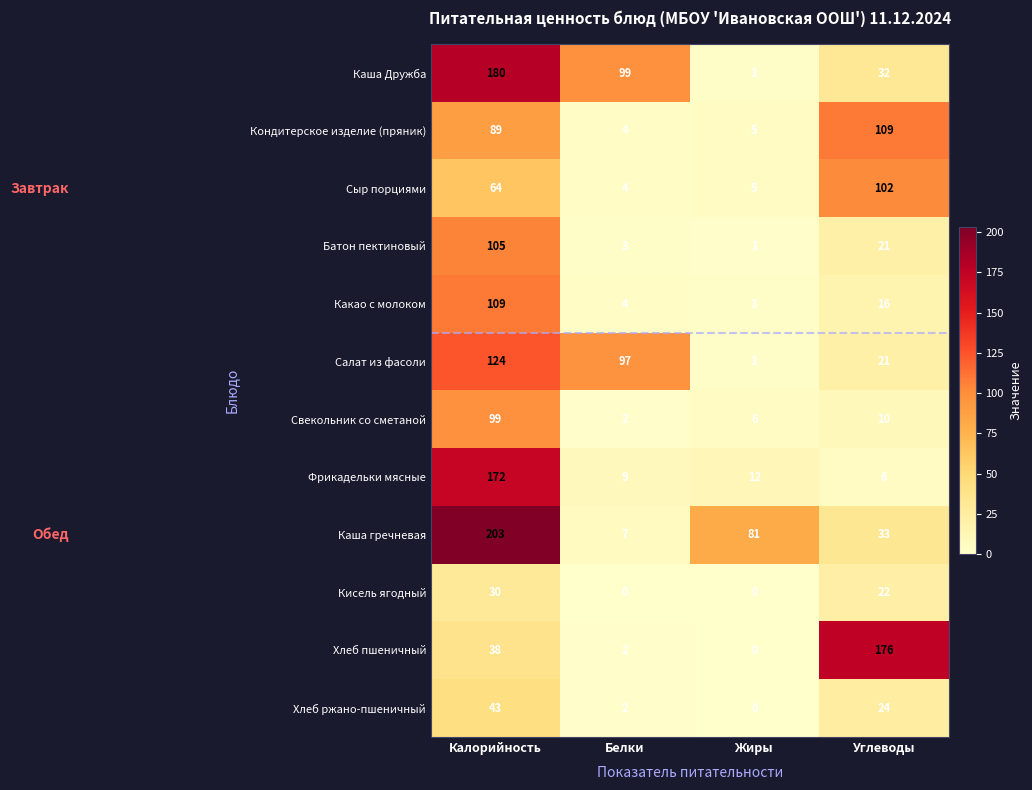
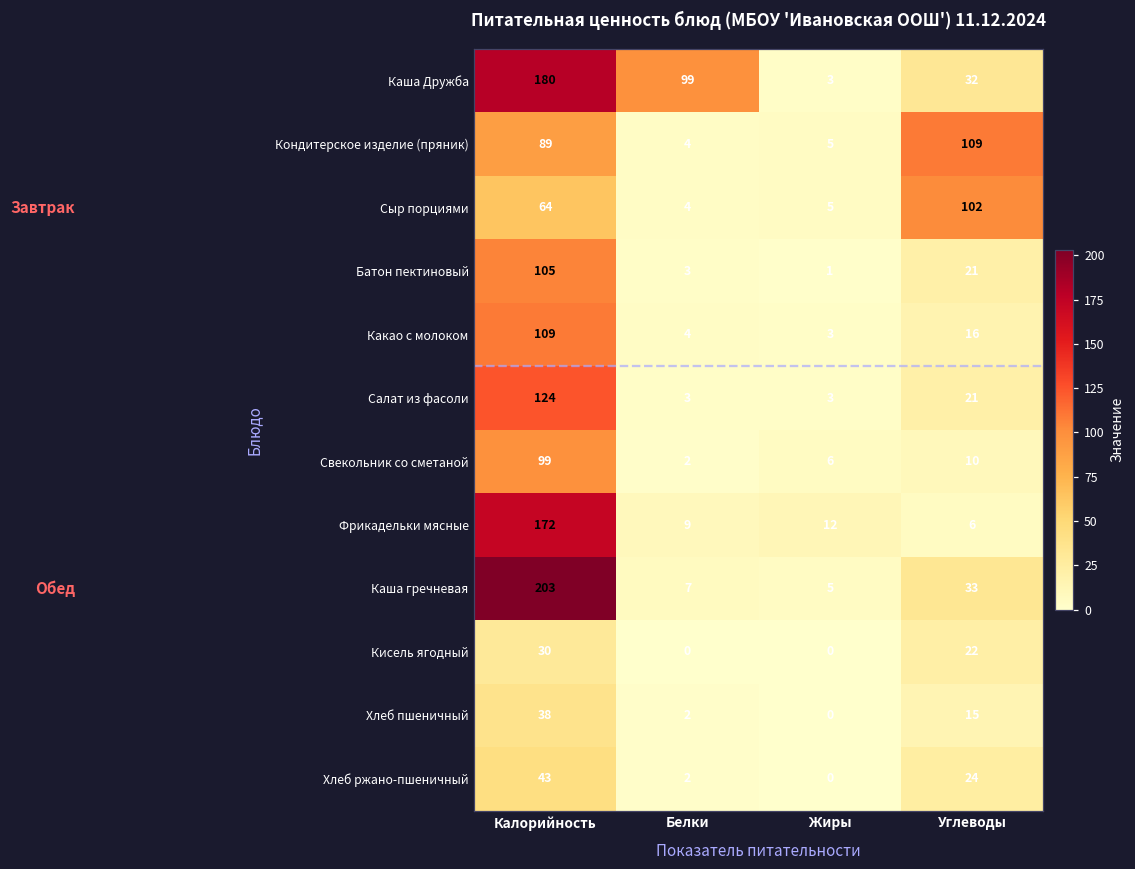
Салат из фасоли, Белки: 97 -> 3
Каша гречневая, Жиры: 81 -> 5
Хлеб пшеничный, Углеводы: 176 -> 15
